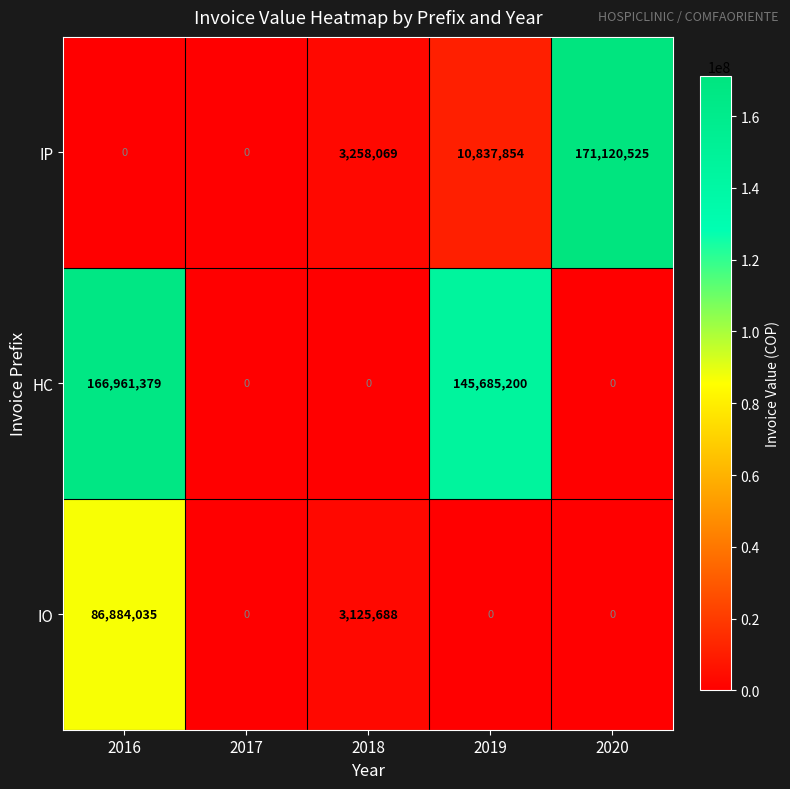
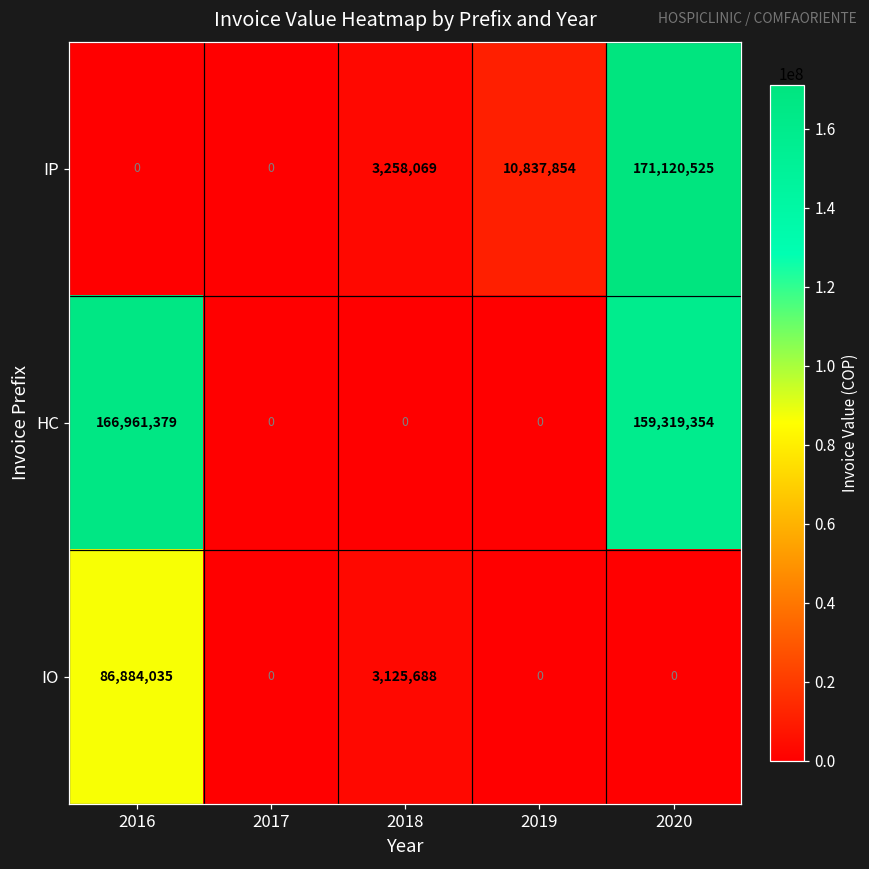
HC, 2019: 145,685,200 -> 0
HC, 2020: 0 -> 159,319,354
